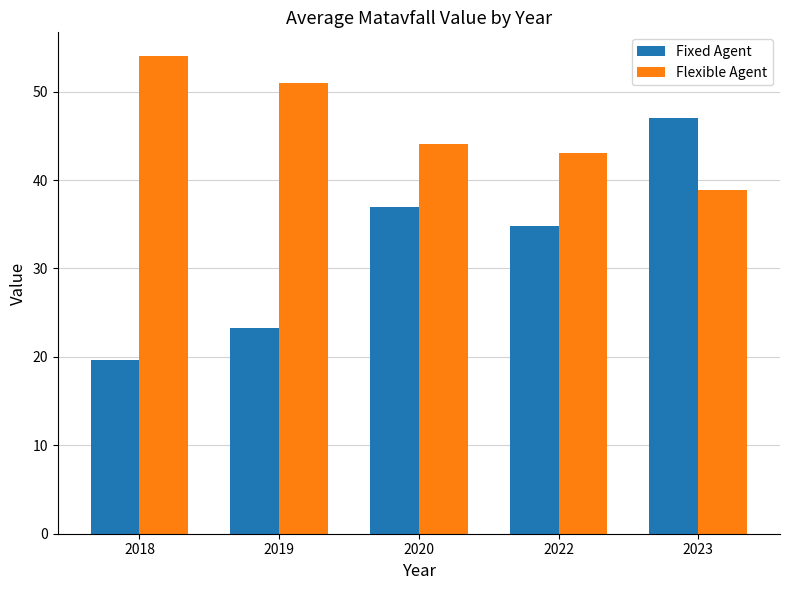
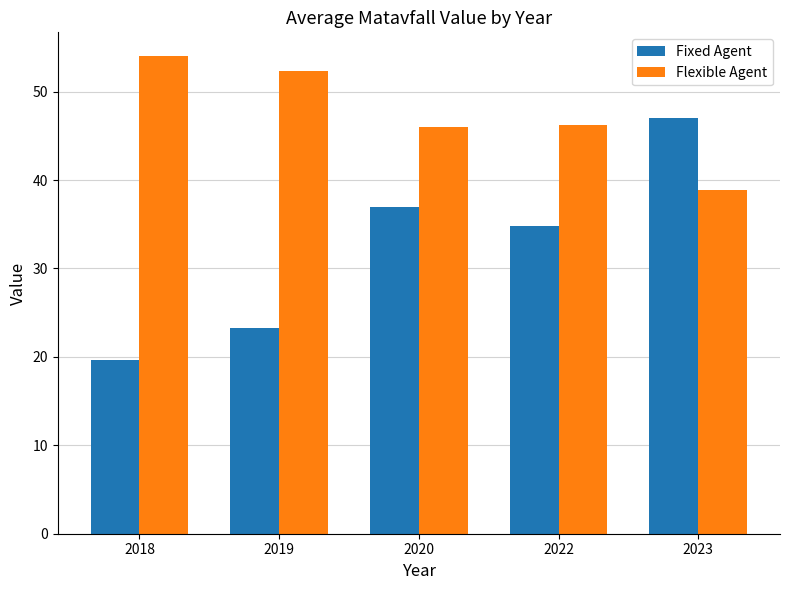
Flexible Agent, 2019: 51 -> 52
Flexible Agent, 2020: 44 -> 46
Flexible Agent, 2022: 43 -> 46
